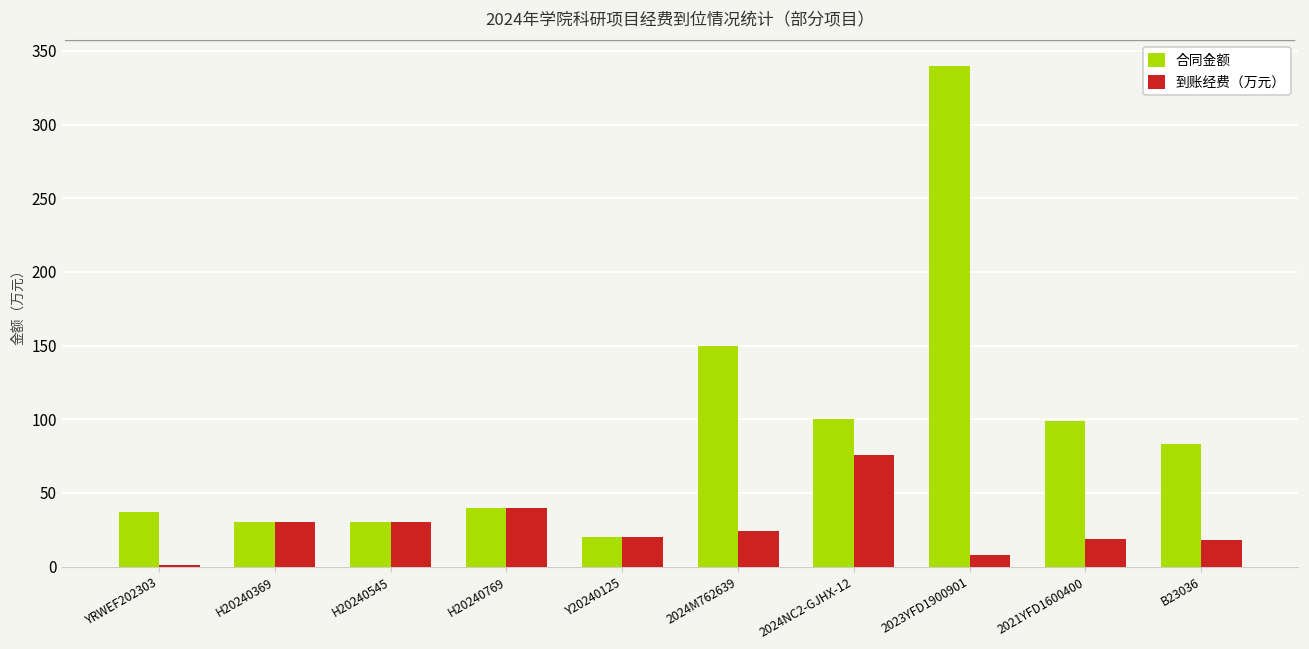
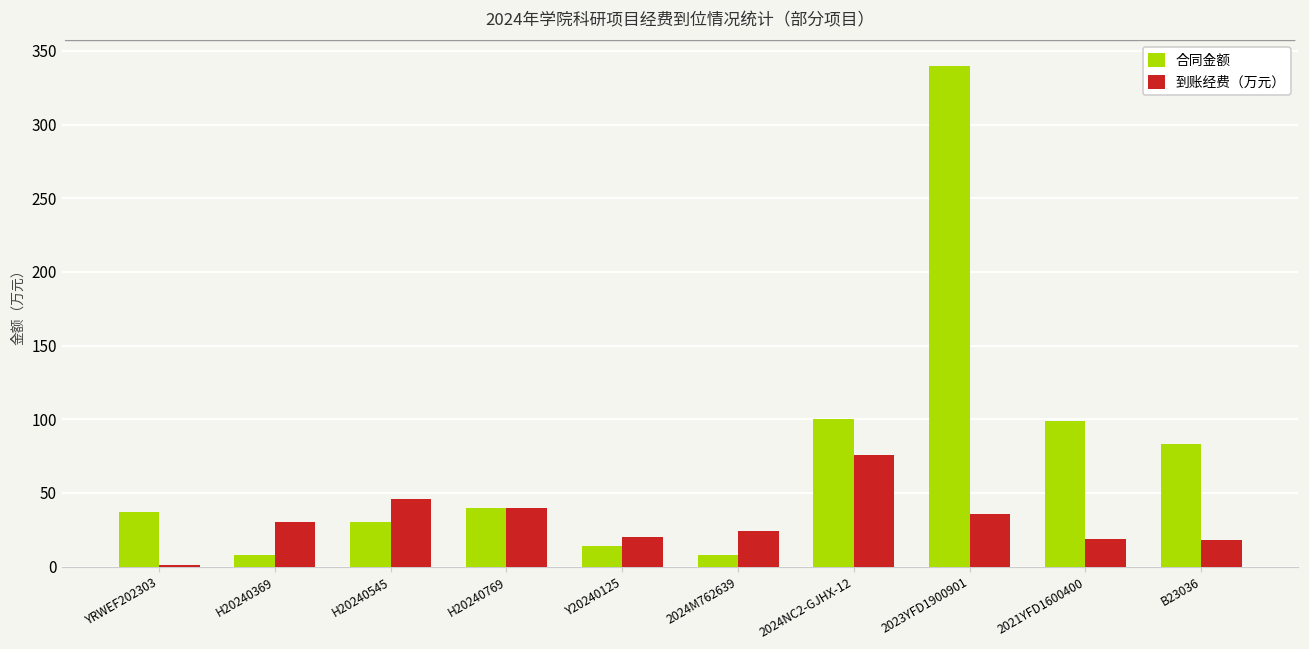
合同金额, H20240369: 30 -> 8
到账经费（万元）, H20240545: 30 -> 46
合同金额, Y20240125: 20 -> 14
合同金额, 2024M762639: 150 -> 8
到账经费（万元）, 2023YFD1900901: 8 -> 36
